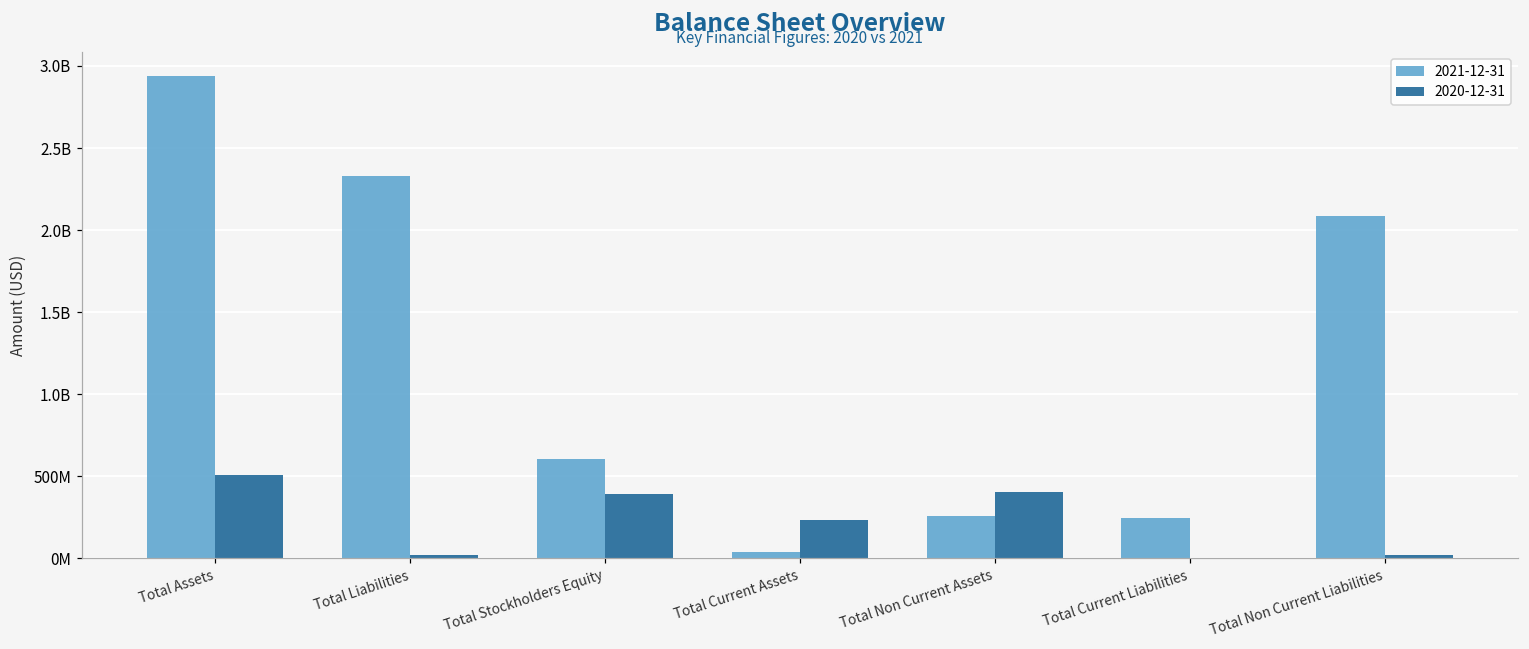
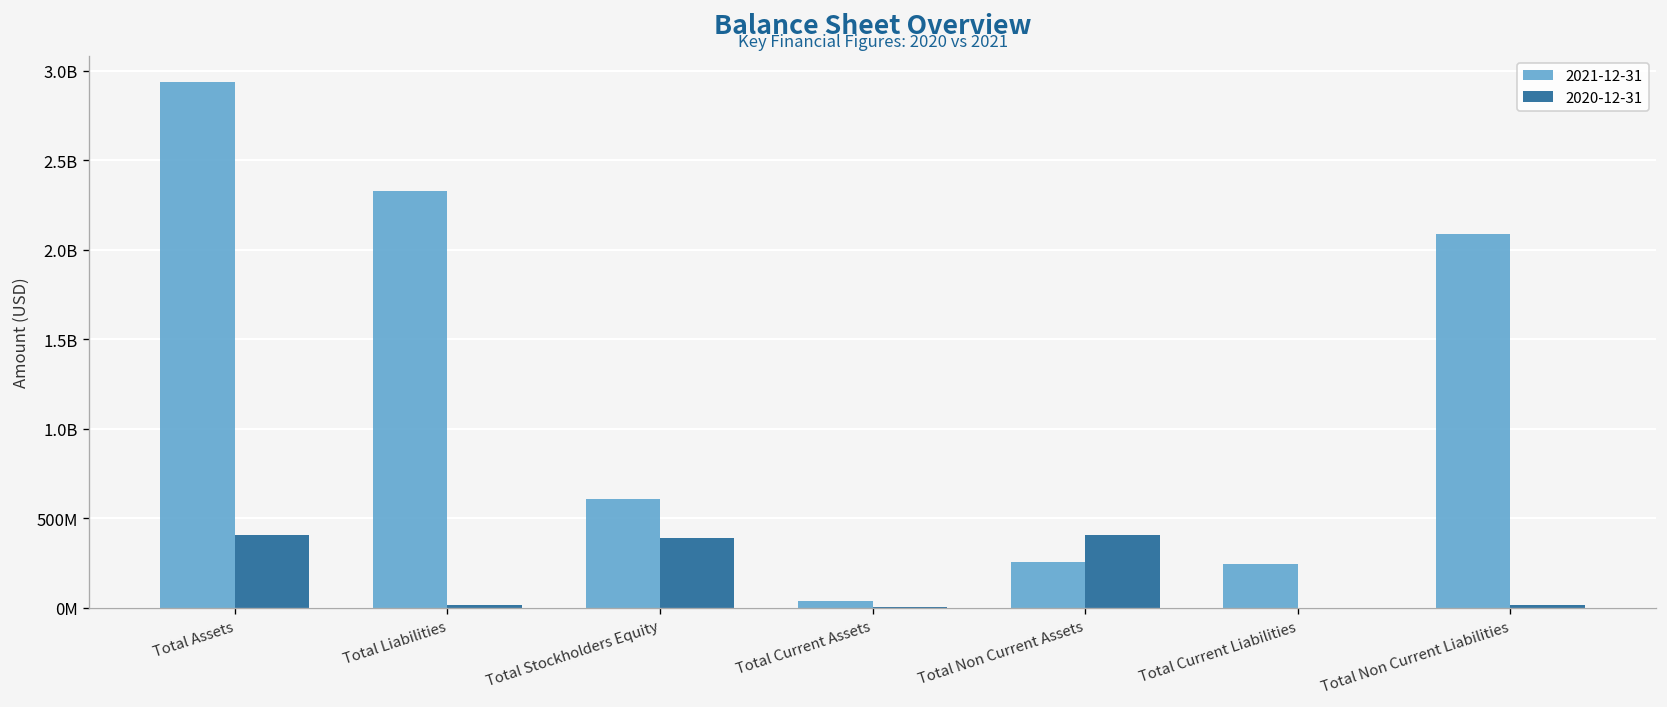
2020-12-31, Total Assets: 510000000 -> 410000000
2020-12-31, Total Current Assets: 230000000 -> 0
